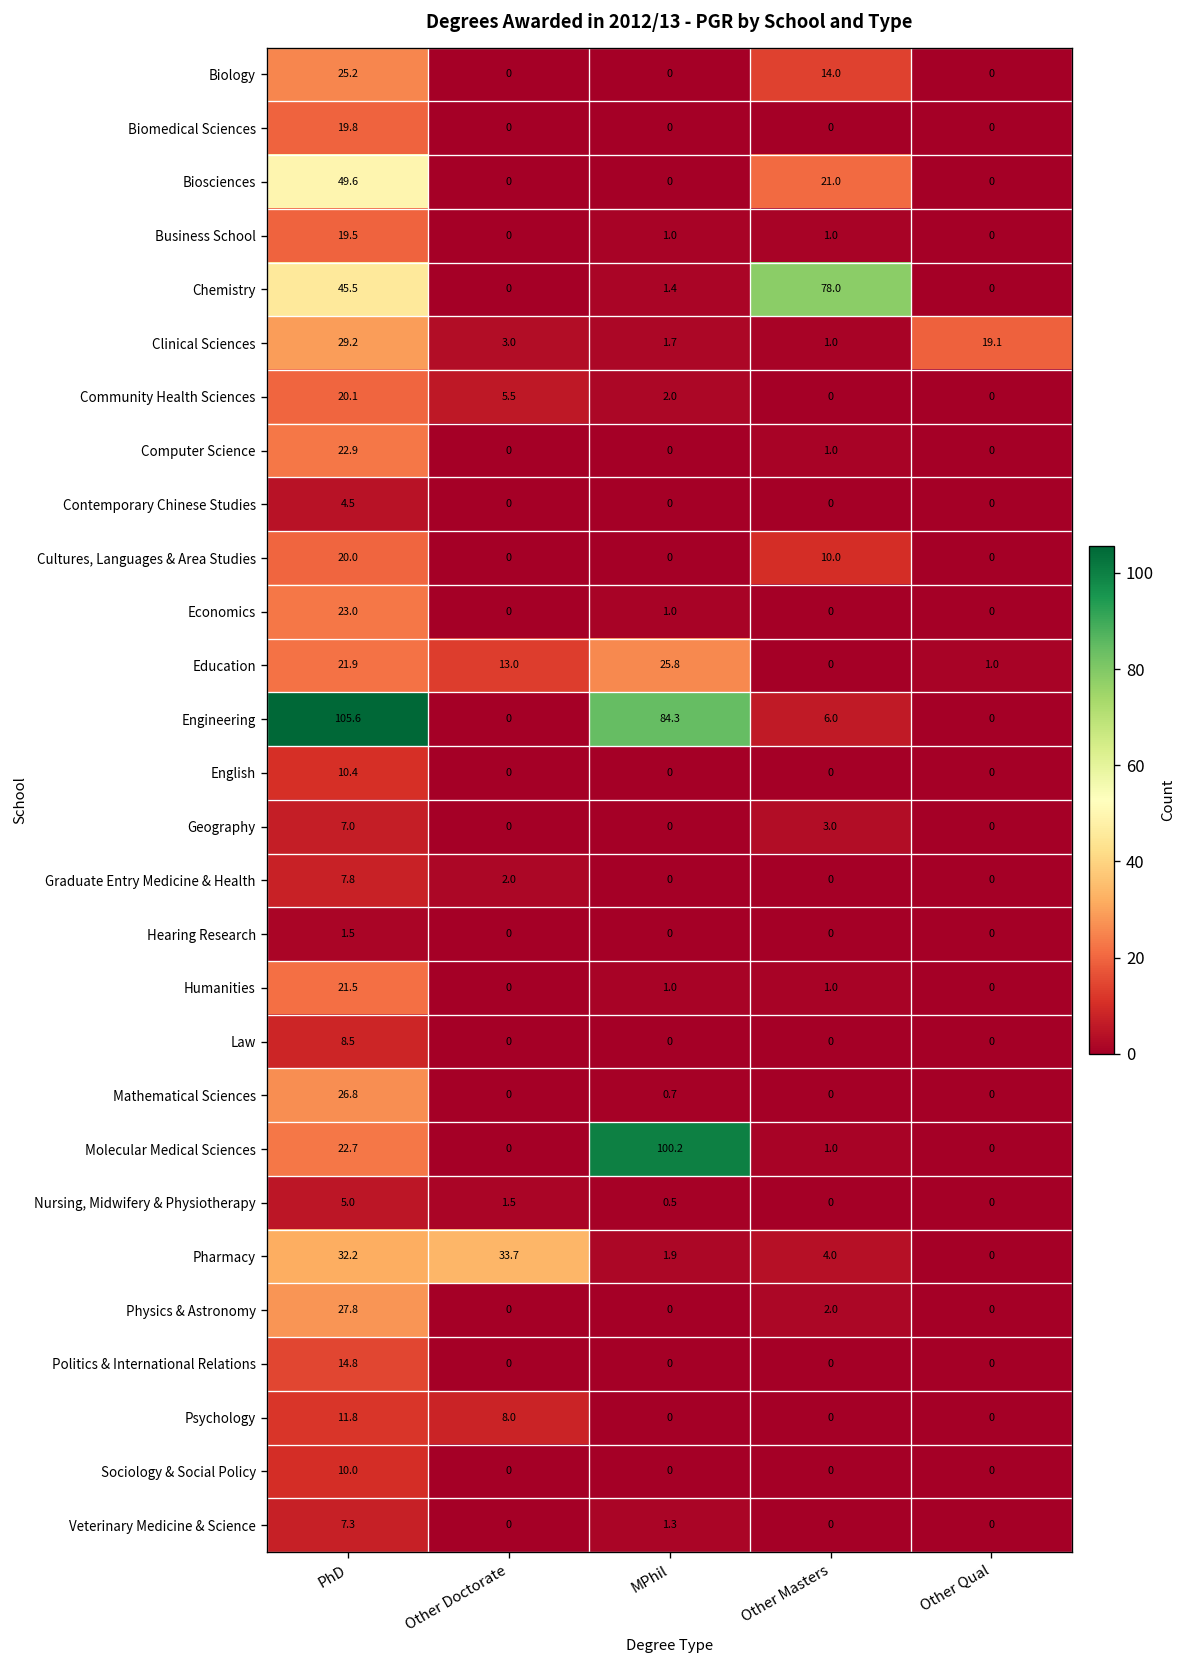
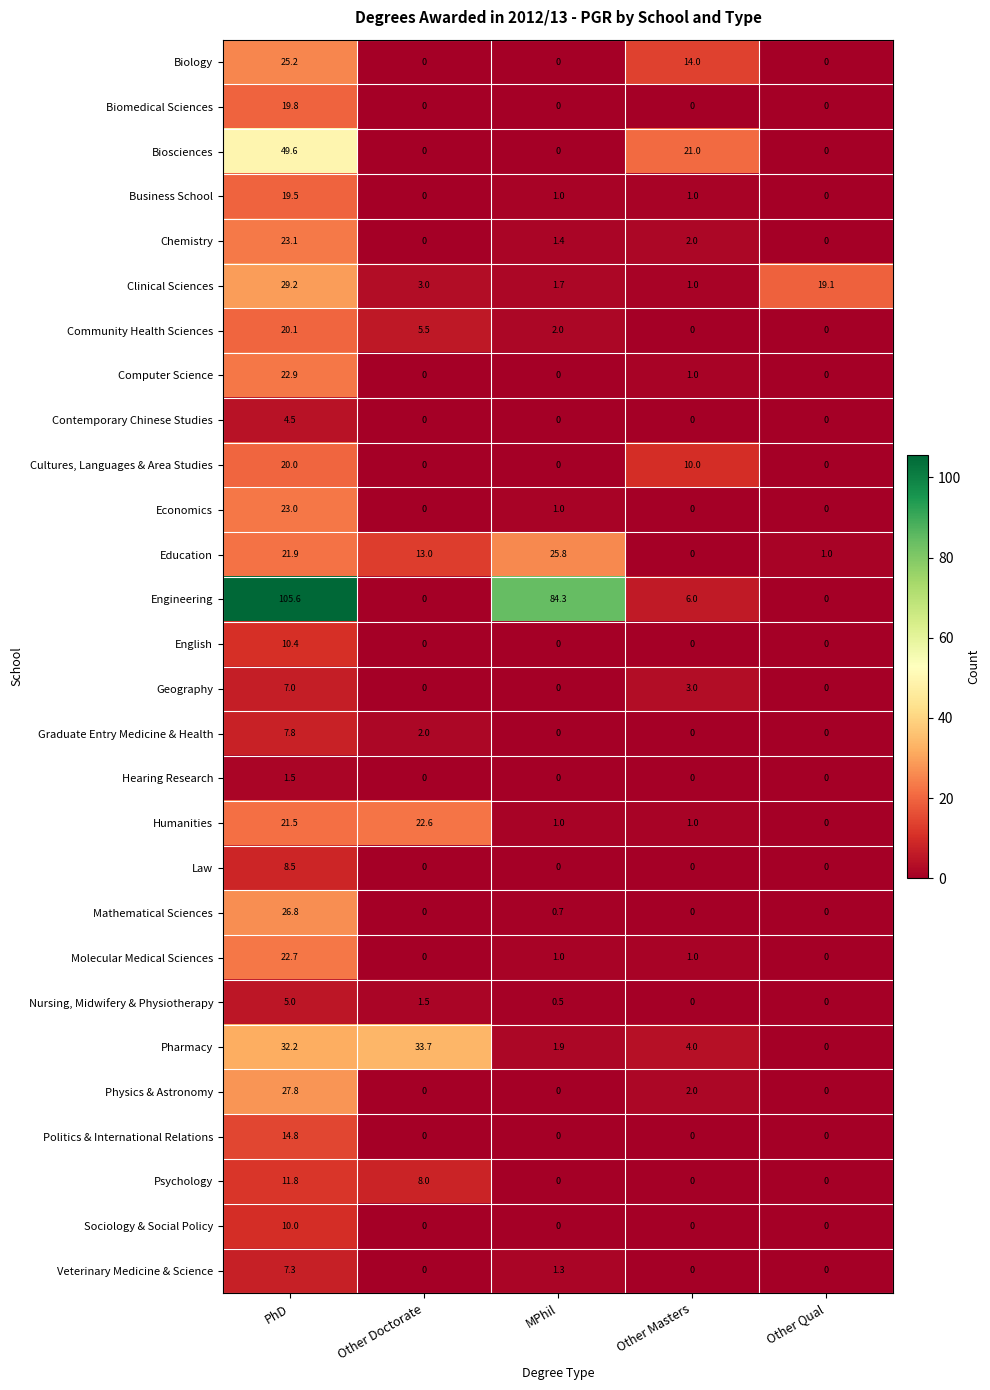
Chemistry, PhD: 45.5 -> 23.1
Chemistry, Other Masters: 78.0 -> 2.0
Humanities, Other Doctorate: 0 -> 22.6
Molecular Medical Sciences, MPhil: 100.2 -> 1.0
